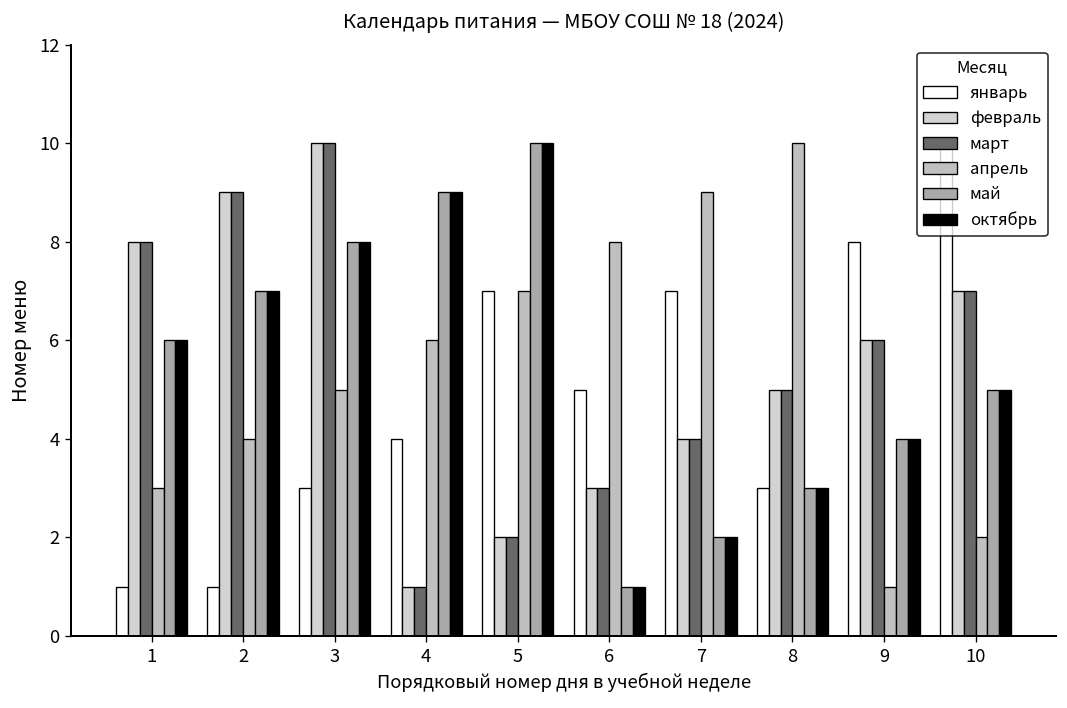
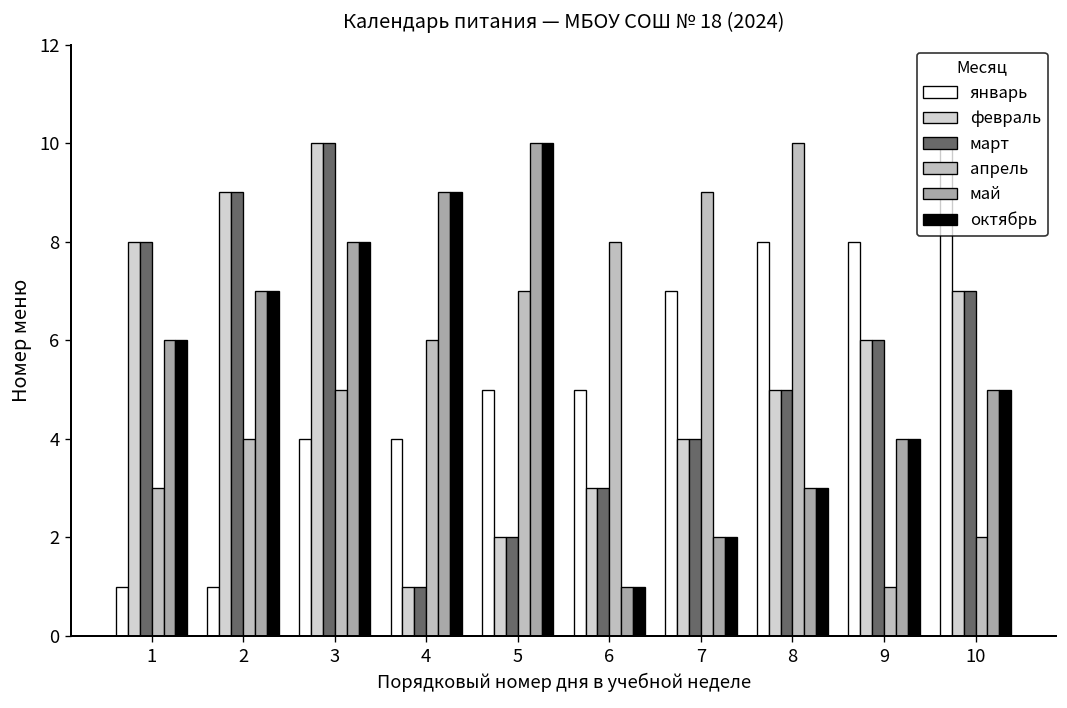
январь, 3: 3 -> 4
январь, 5: 7 -> 5
январь, 8: 3 -> 8
